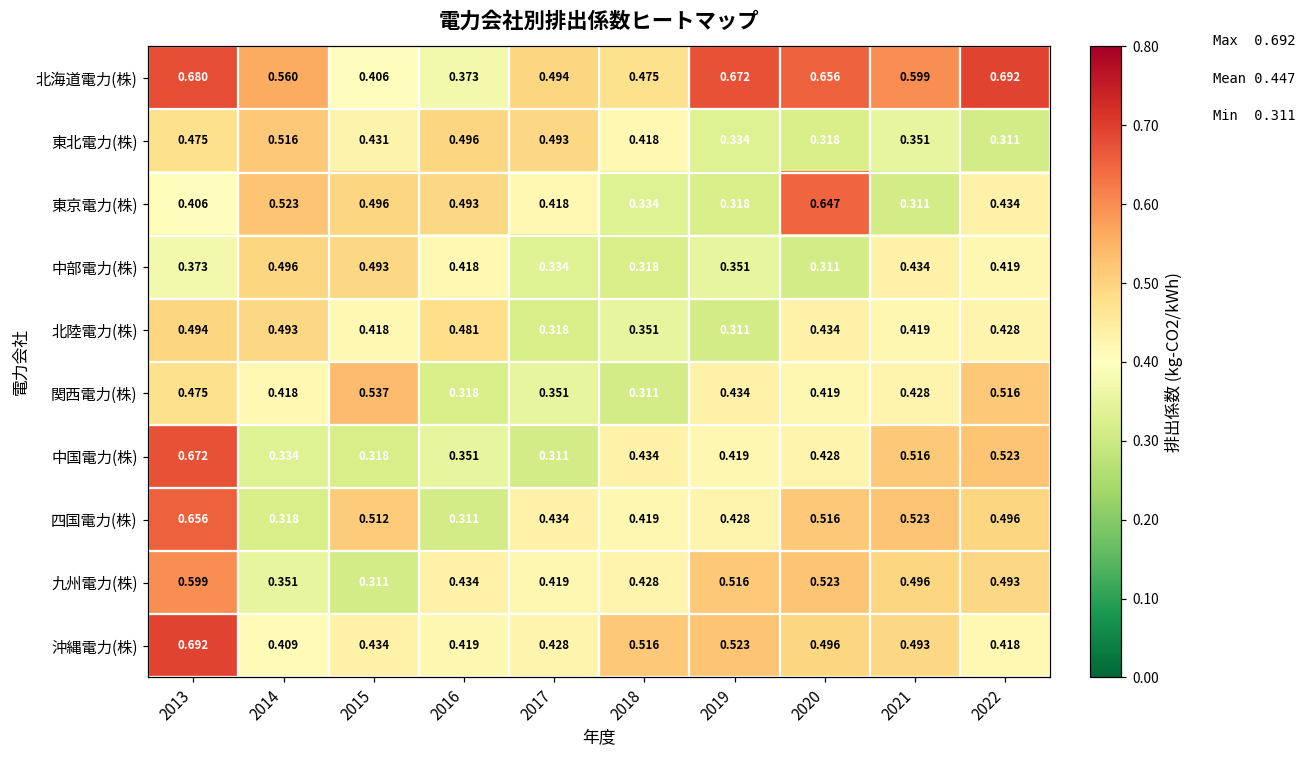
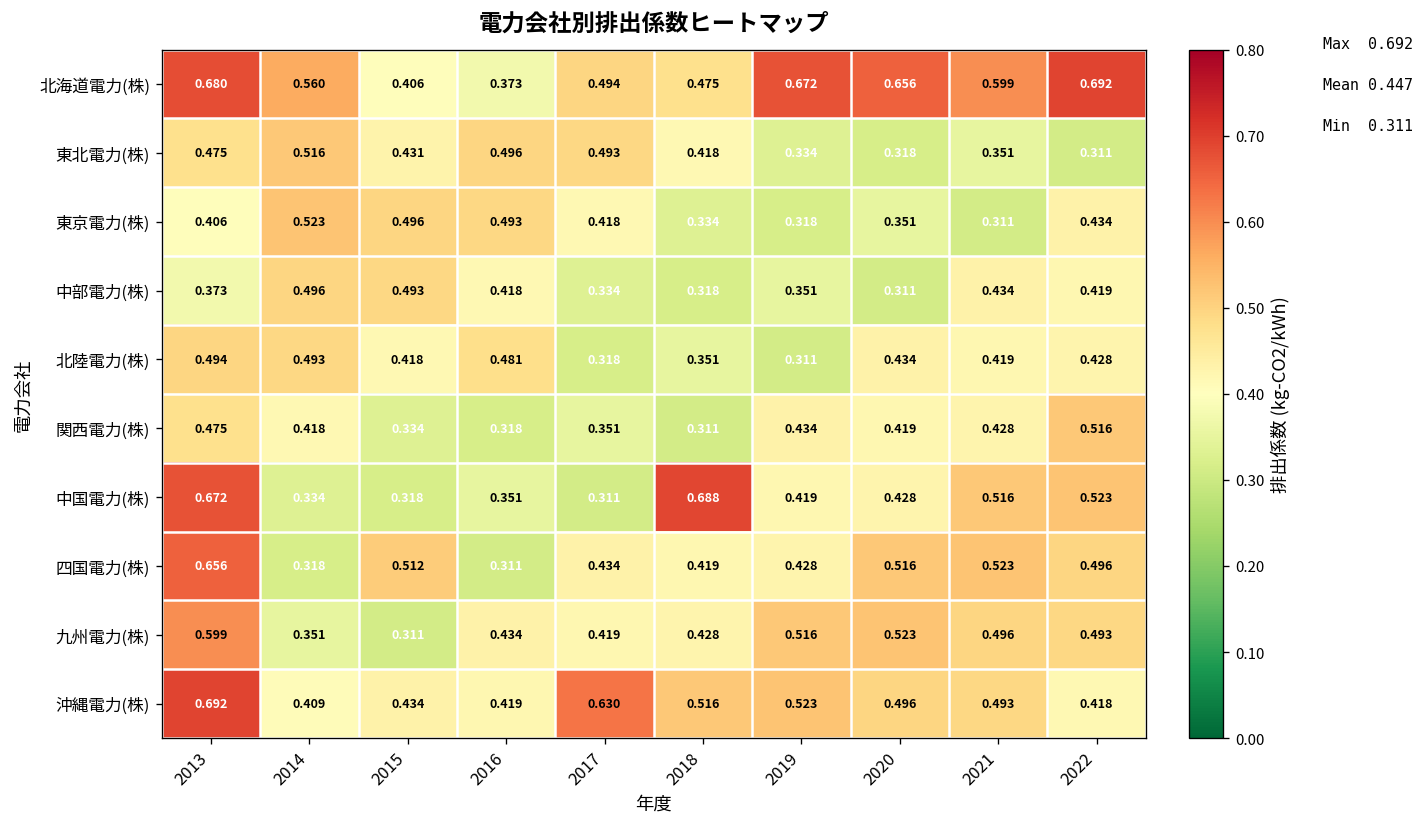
東京電力(株), 2020: 0.647 -> 0.351
関西電力(株), 2015: 0.537 -> 0.334
中国電力(株), 2018: 0.434 -> 0.688
沖縄電力(株), 2017: 0.428 -> 0.630
